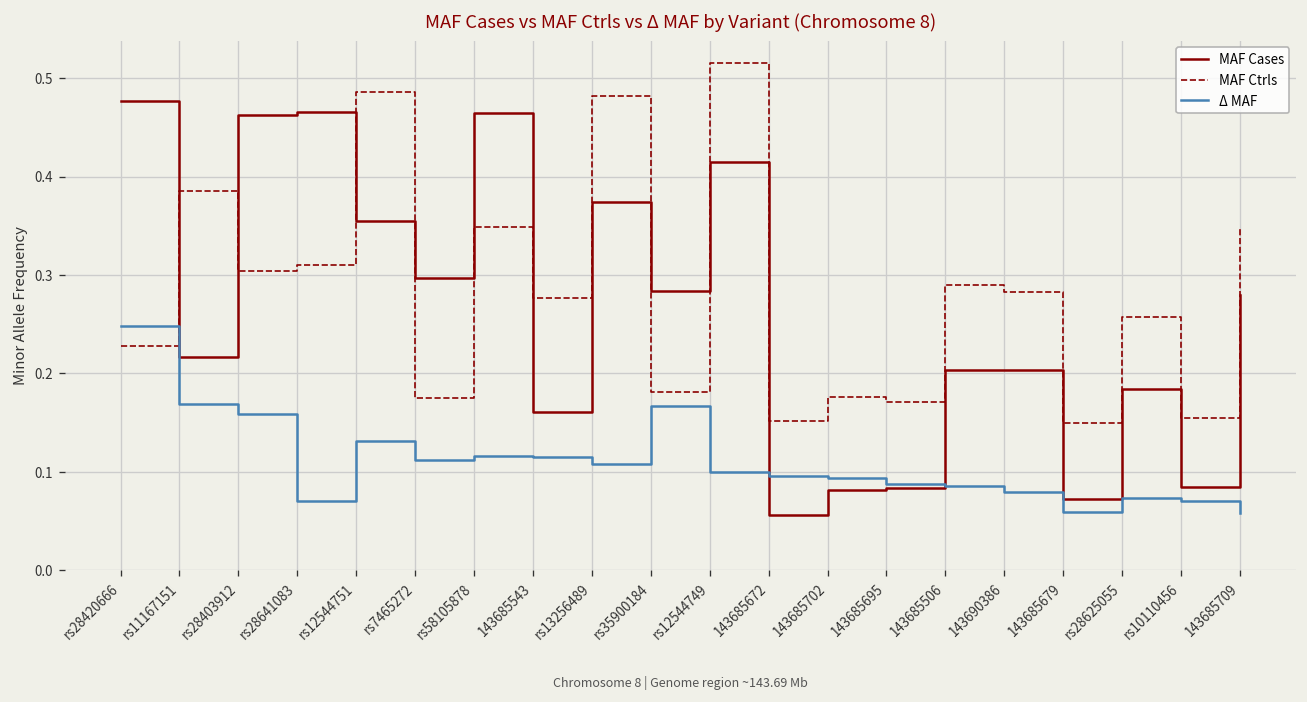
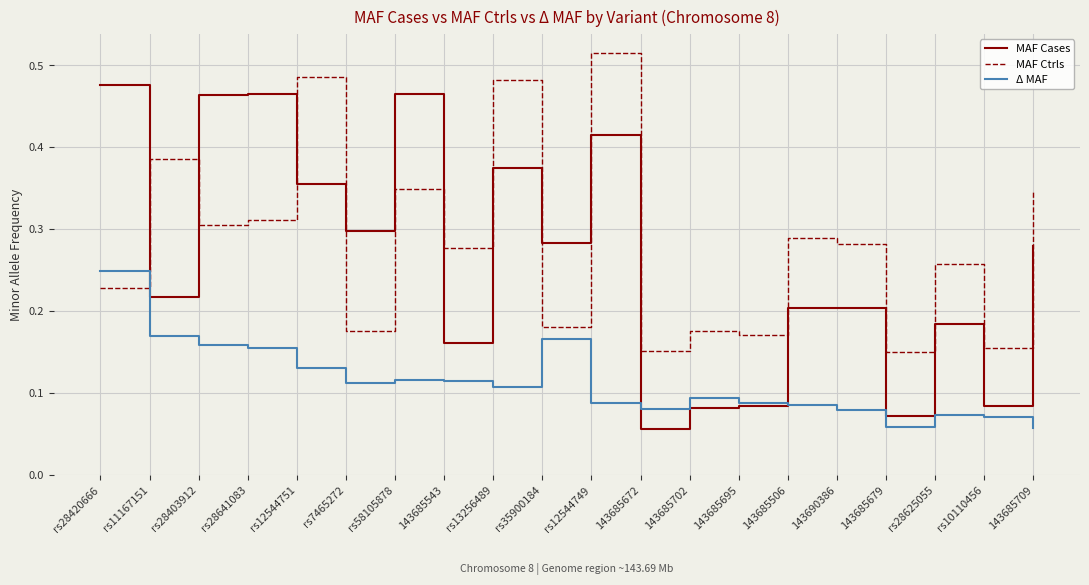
Δ MAF, rs28641083: 0.07 -> 0.15
Δ MAF, rs12544749: 0.10 -> 0.09
Δ MAF, 143685672: 0.10 -> 0.08
